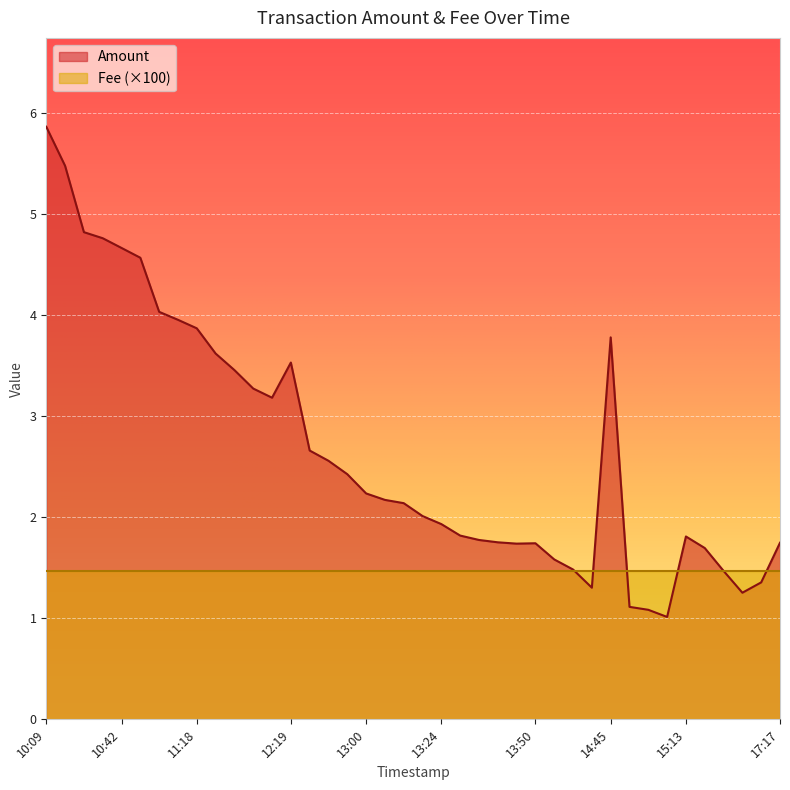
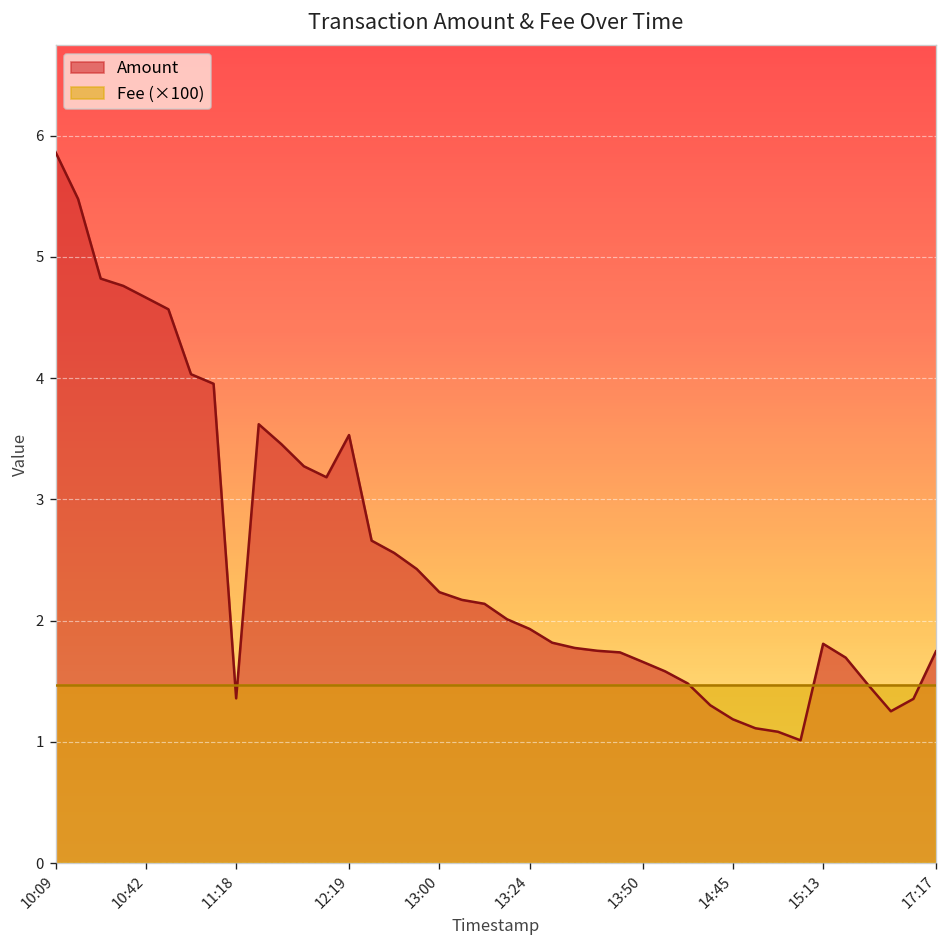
Amount, 11:18: 3.87 -> 1.36
Amount, 13:50: 1.74 -> 1.66
Amount, 14:45: 3.78 -> 1.19
